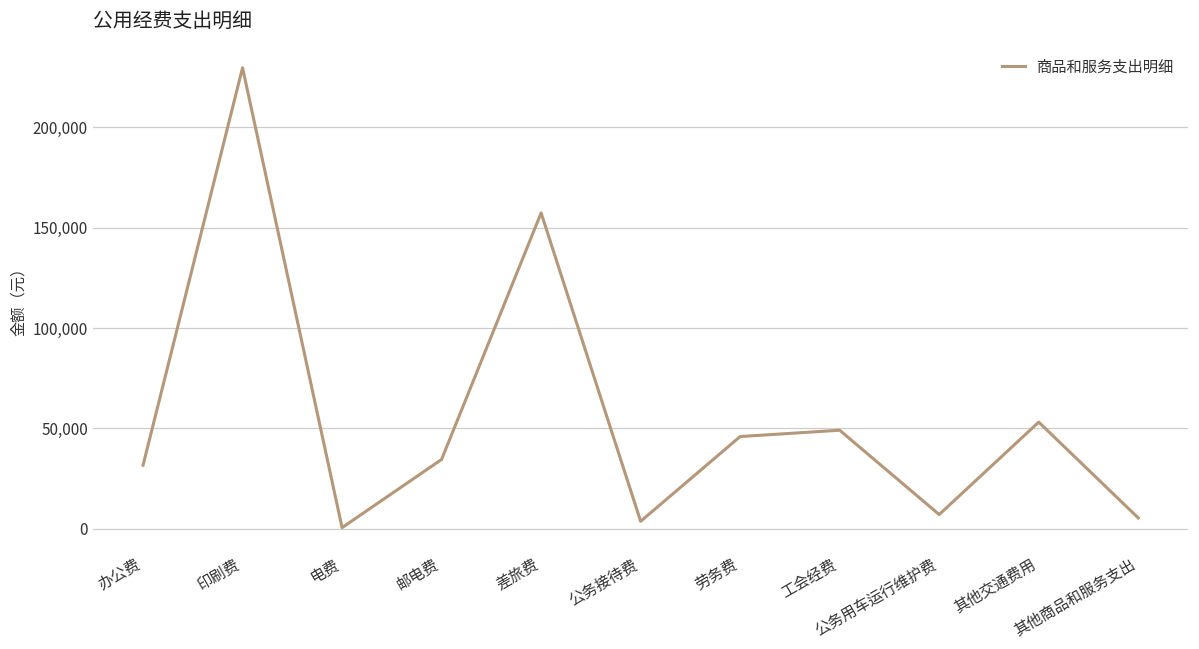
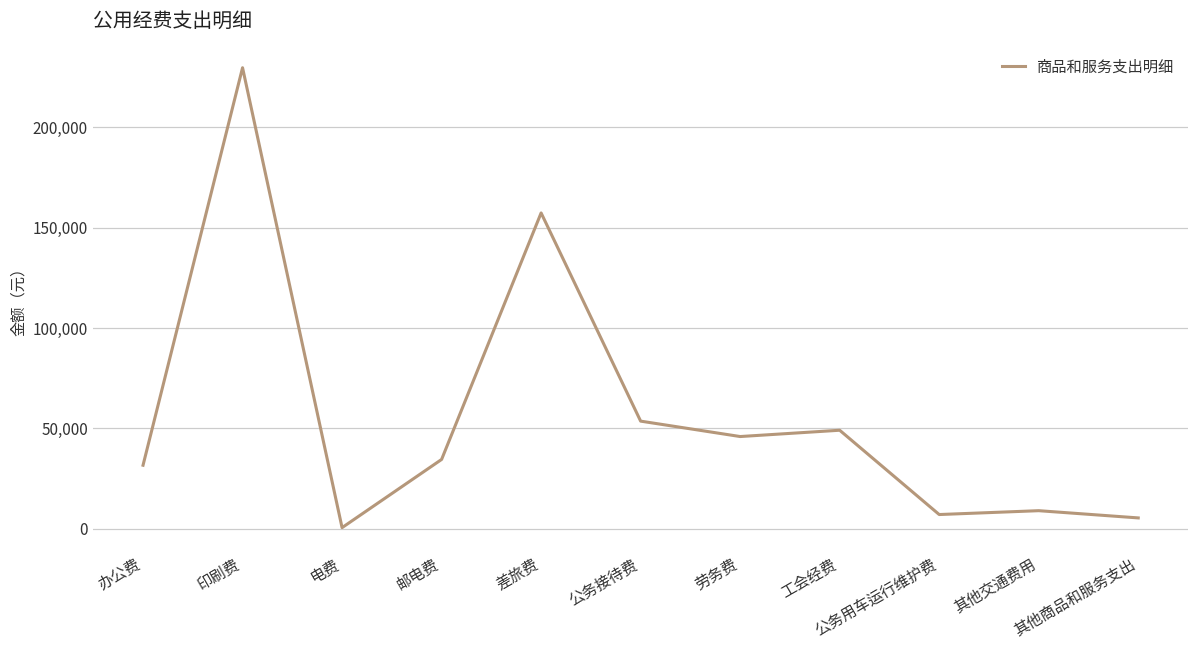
公务接待费: 4,000 -> 54,000
其他交通费用: 53,000 -> 9,000
